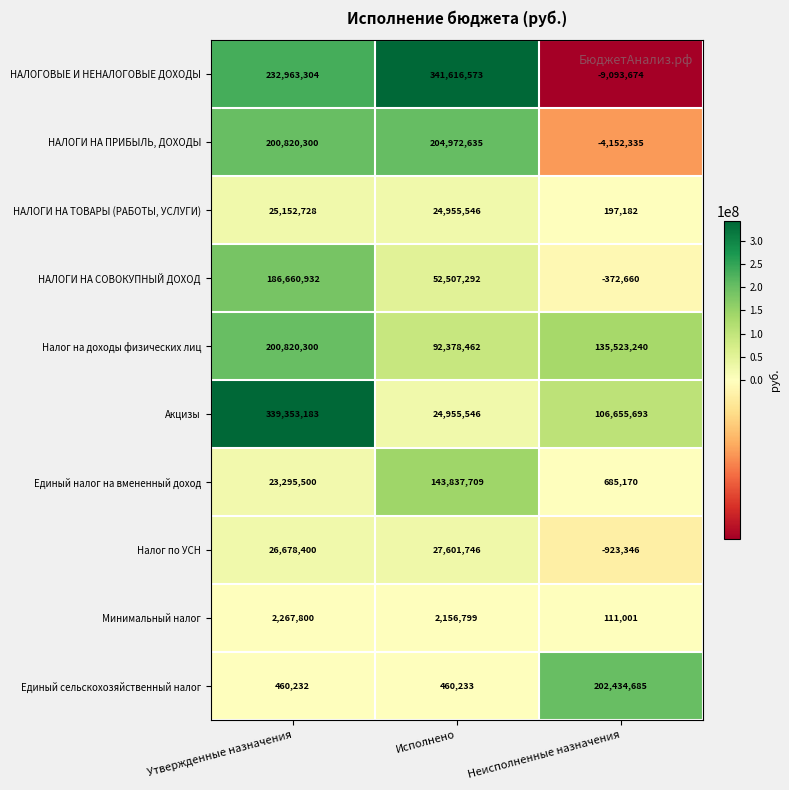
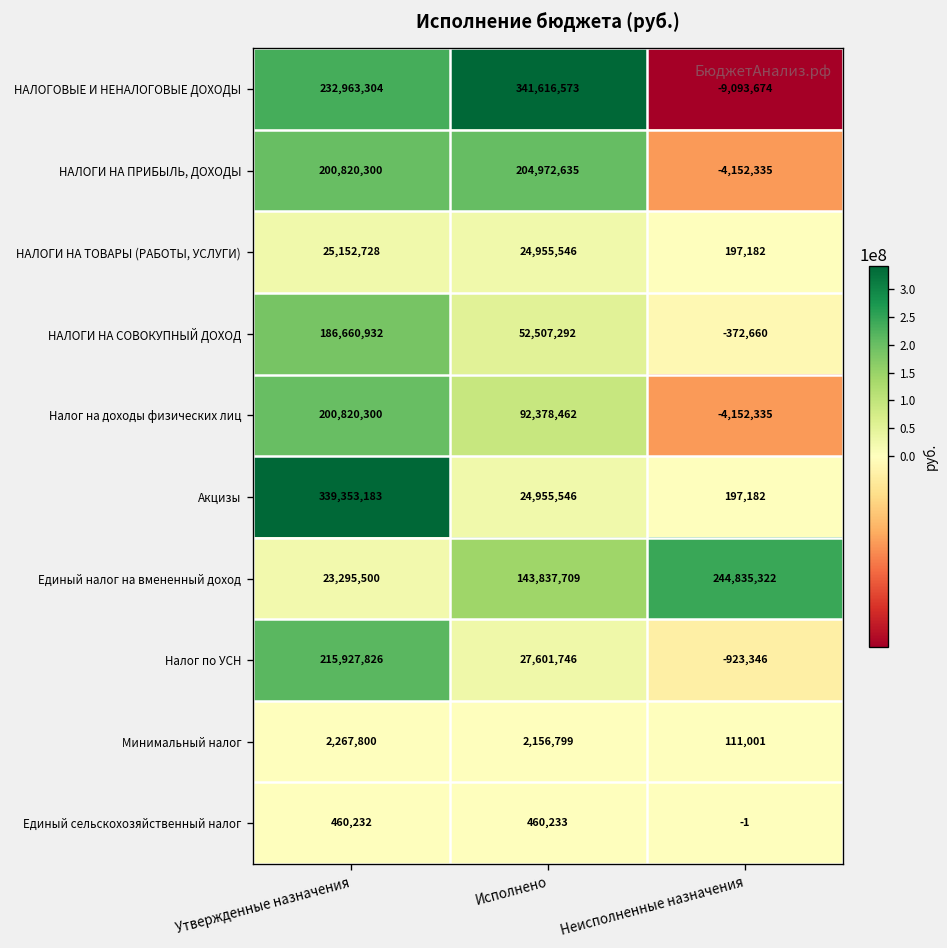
Налог на доходы физических лиц, Неисполненные назначения: 135,523,240 -> -4,152,335
Акцизы, Неисполненные назначения: 106,655,693 -> 197,182
Единый налог на вмененный доход, Неисполненные назначения: 685,170 -> 244,835,322
Налог по УСН, Утвержденные назначения: 26,678,400 -> 215,927,826
Единый сельскохозяйственный налог, Неисполненные назначения: 202,434,685 -> -1
